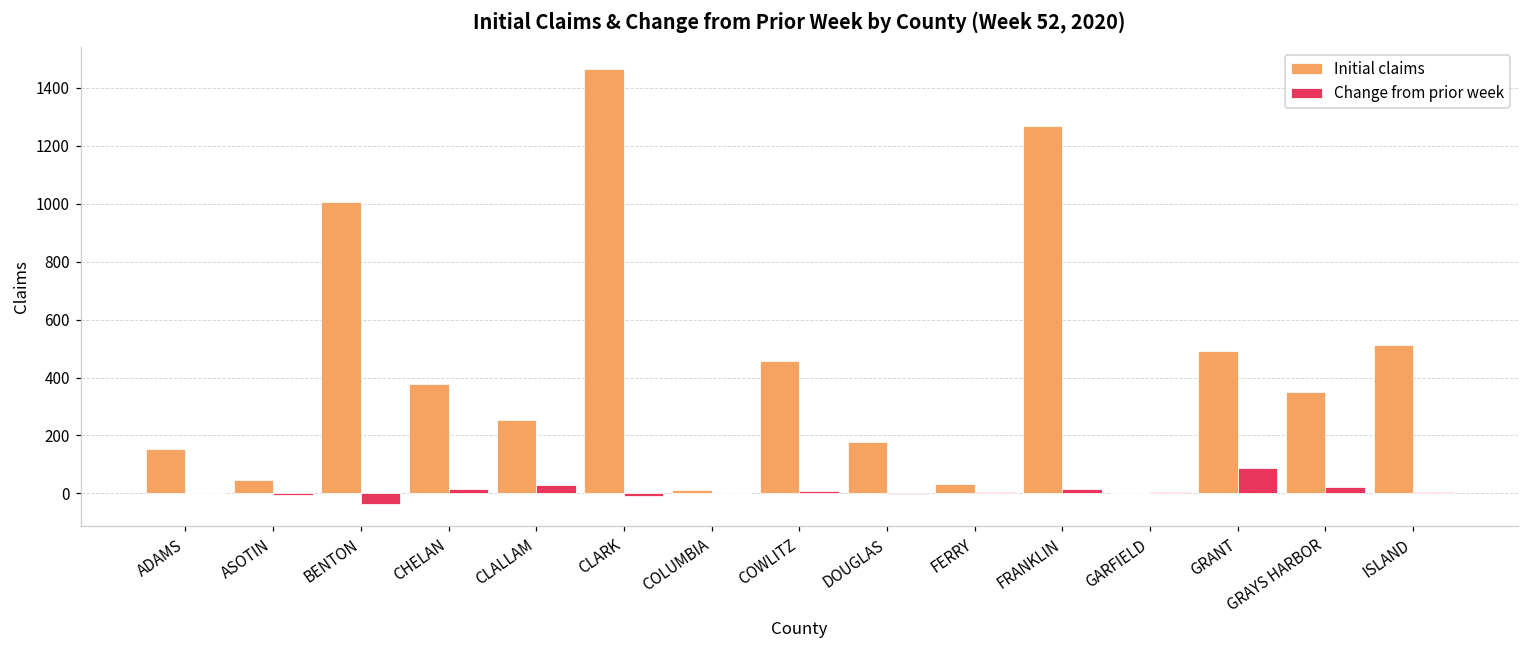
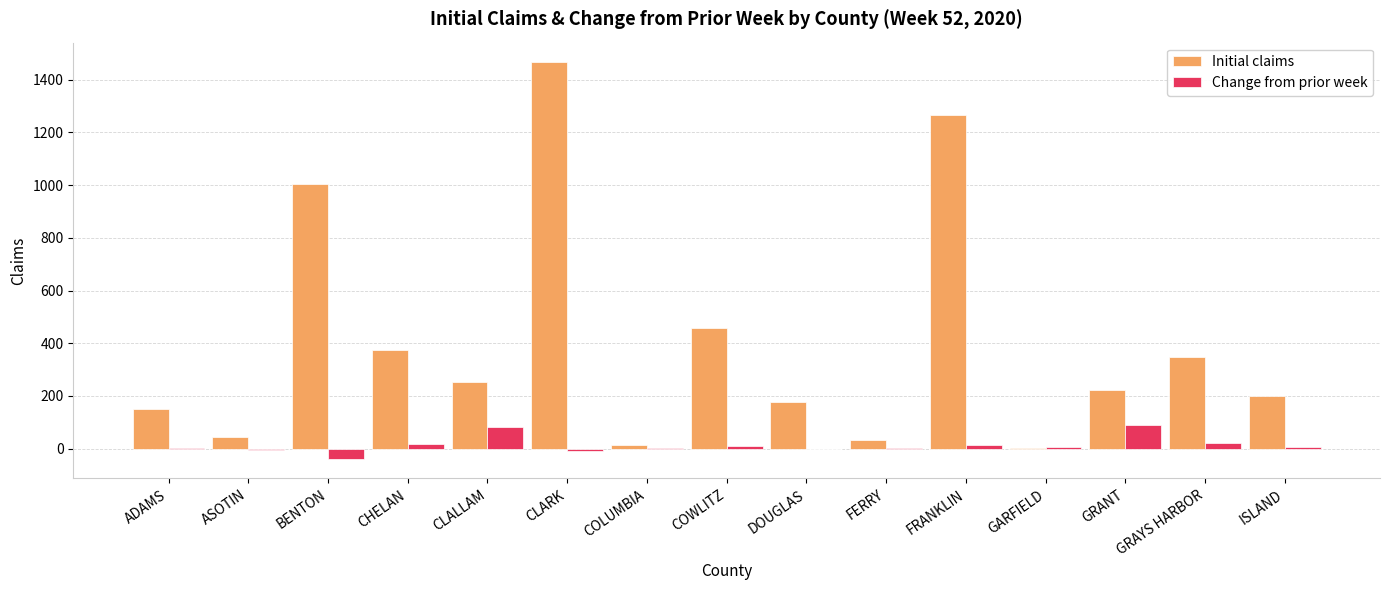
Change from prior week, CLALLAM: 30 -> 80
Initial claims, GRANT: 490 -> 220
Initial claims, ISLAND: 510 -> 200
